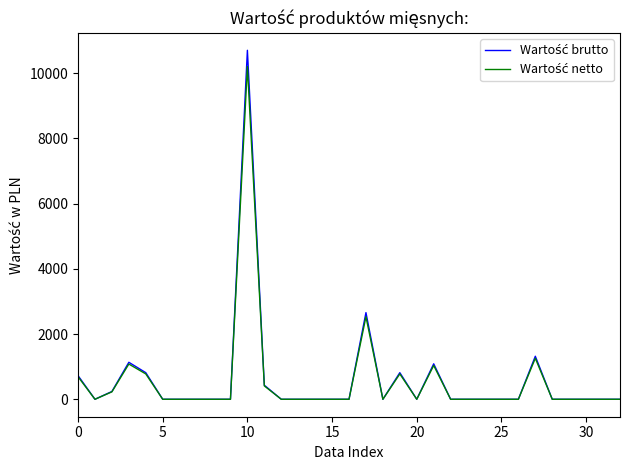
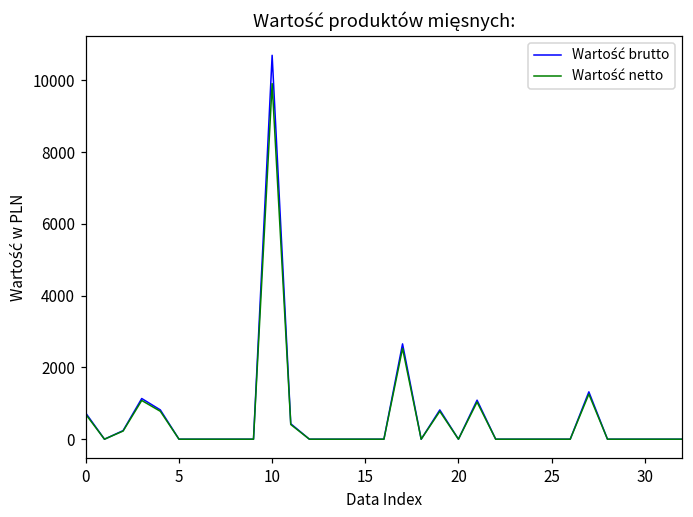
Wartość netto, 10: 10200 -> 9900
